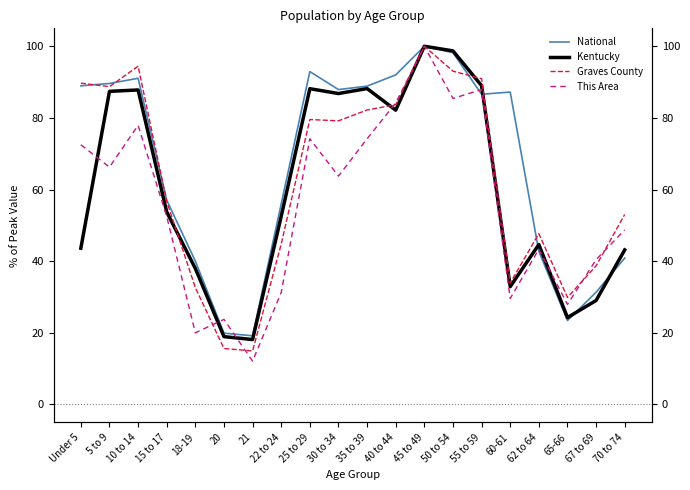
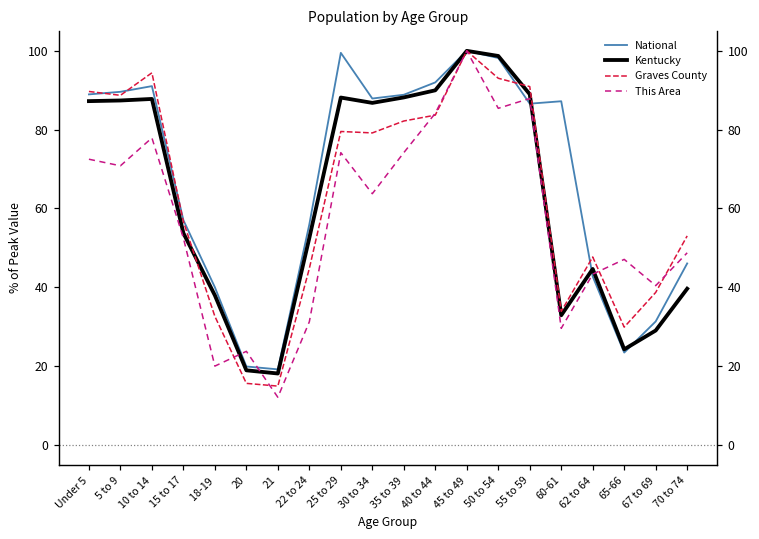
Kentucky, Under 5: 44 -> 87
This Area, 5 to 9: 66 -> 71
National, 25 to 29: 93 -> 99
Kentucky, 40 to 44: 82 -> 90
This Area, 65-66: 28 -> 47
National, 70 to 74: 41 -> 46
Kentucky, 70 to 74: 43 -> 40
